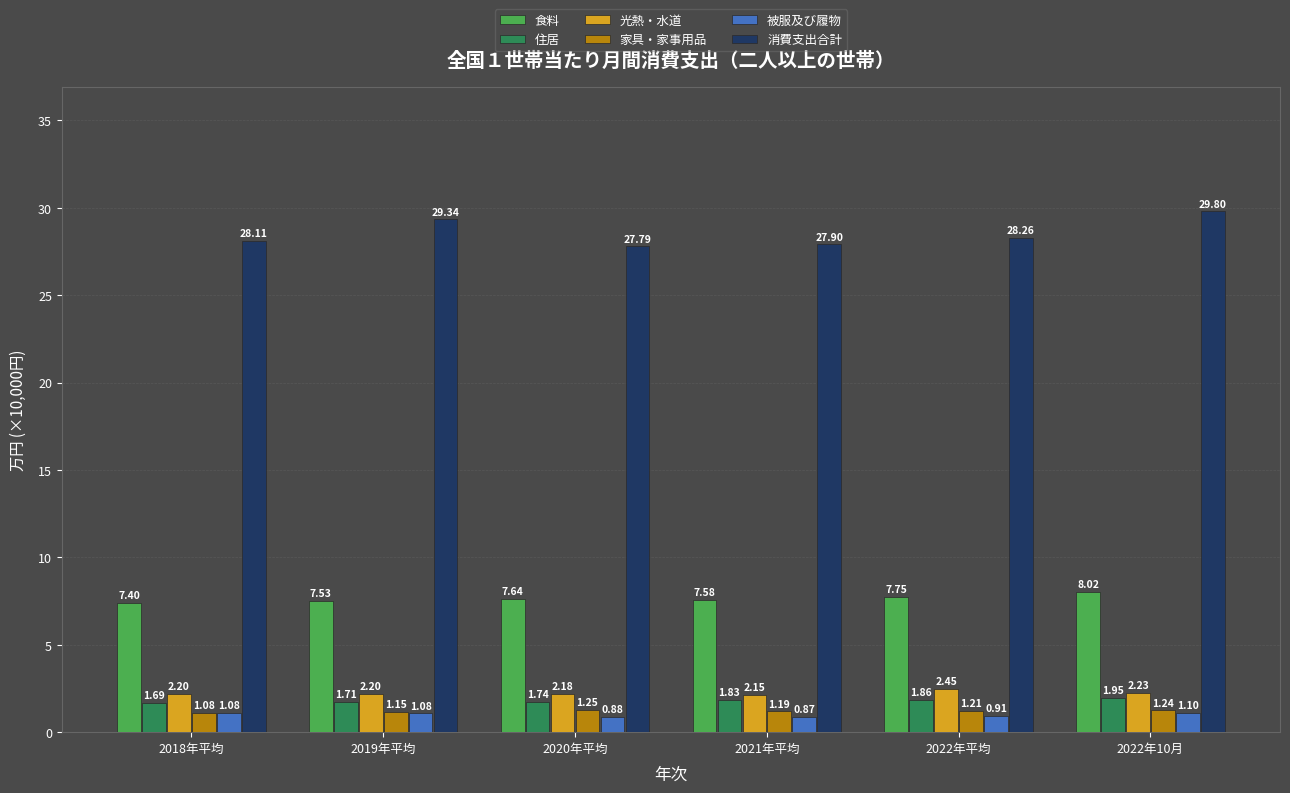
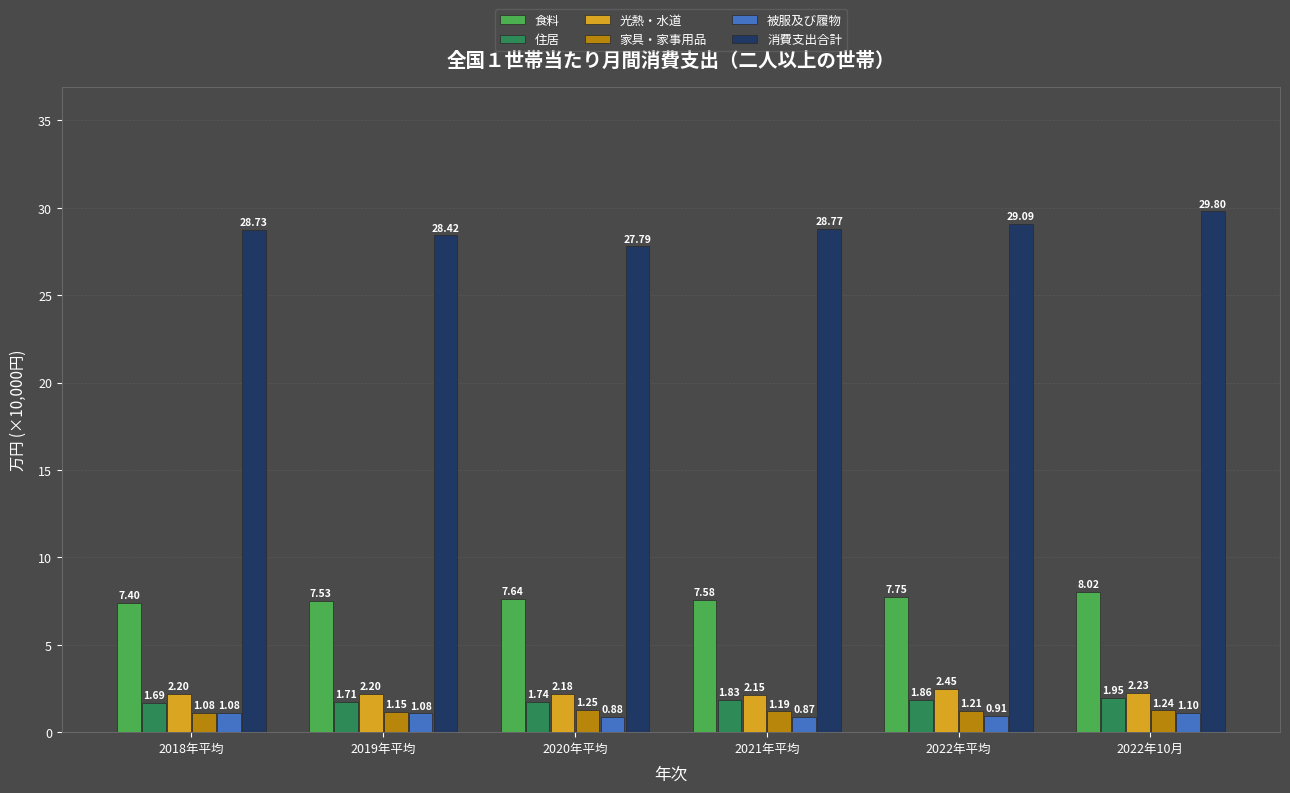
消費支出合計, 2018年平均: 28.11 -> 28.73
消費支出合計, 2019年平均: 29.34 -> 28.42
消費支出合計, 2021年平均: 27.90 -> 28.77
消費支出合計, 2022年平均: 28.26 -> 29.09
